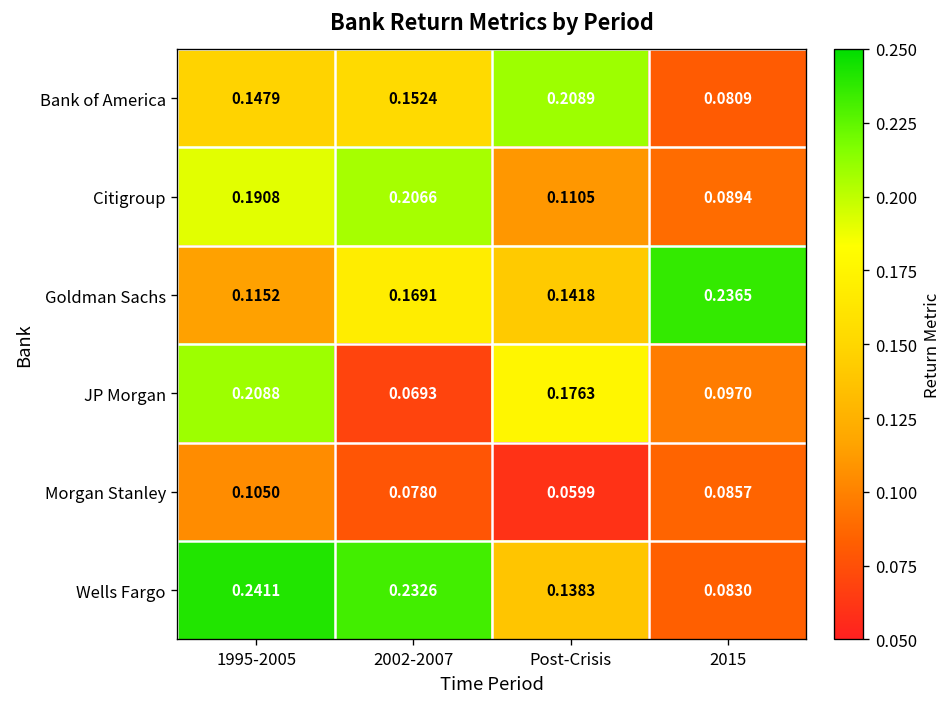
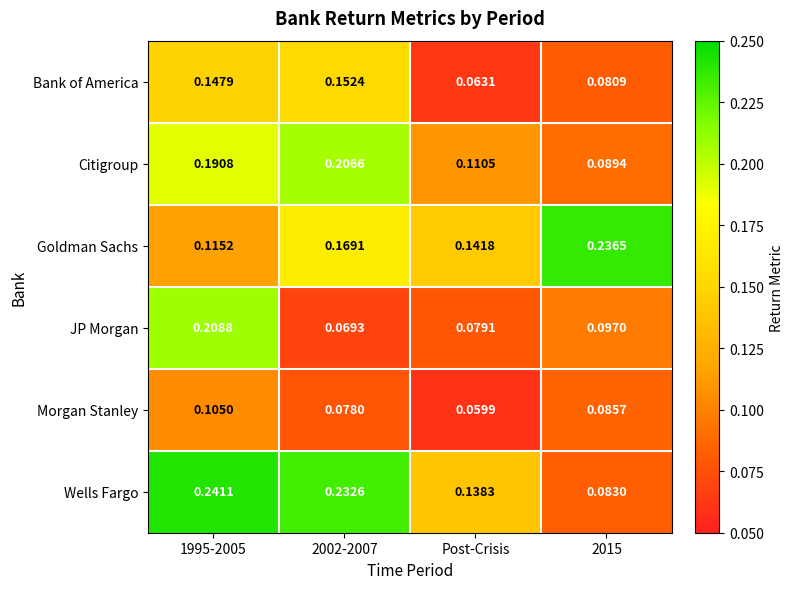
Bank of America, Post-Crisis: 0.2089 -> 0.0631
JP Morgan, Post-Crisis: 0.1763 -> 0.0791
